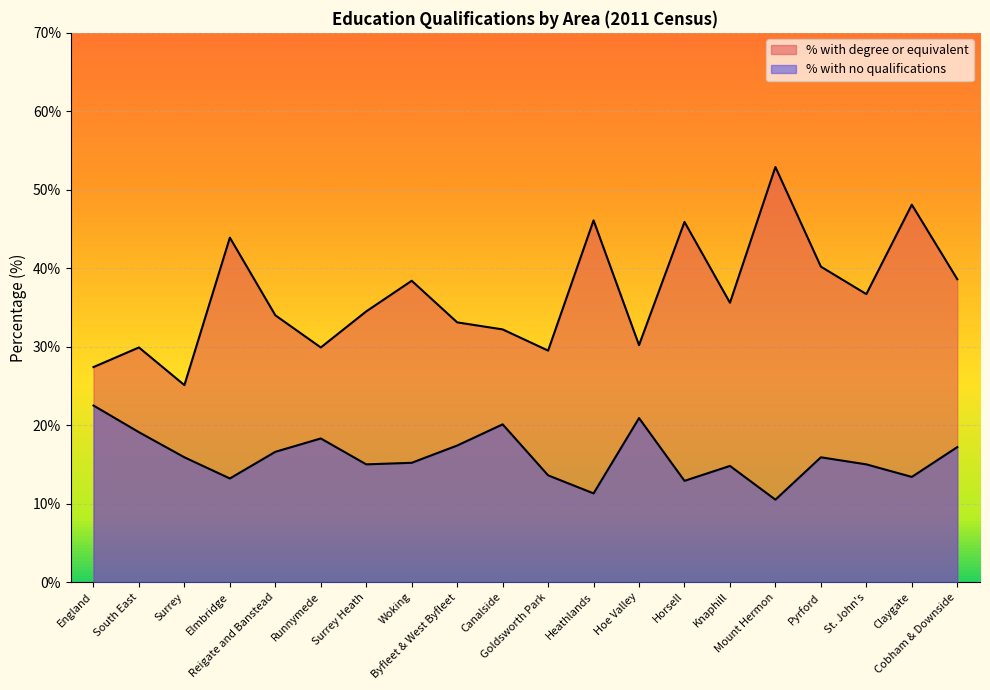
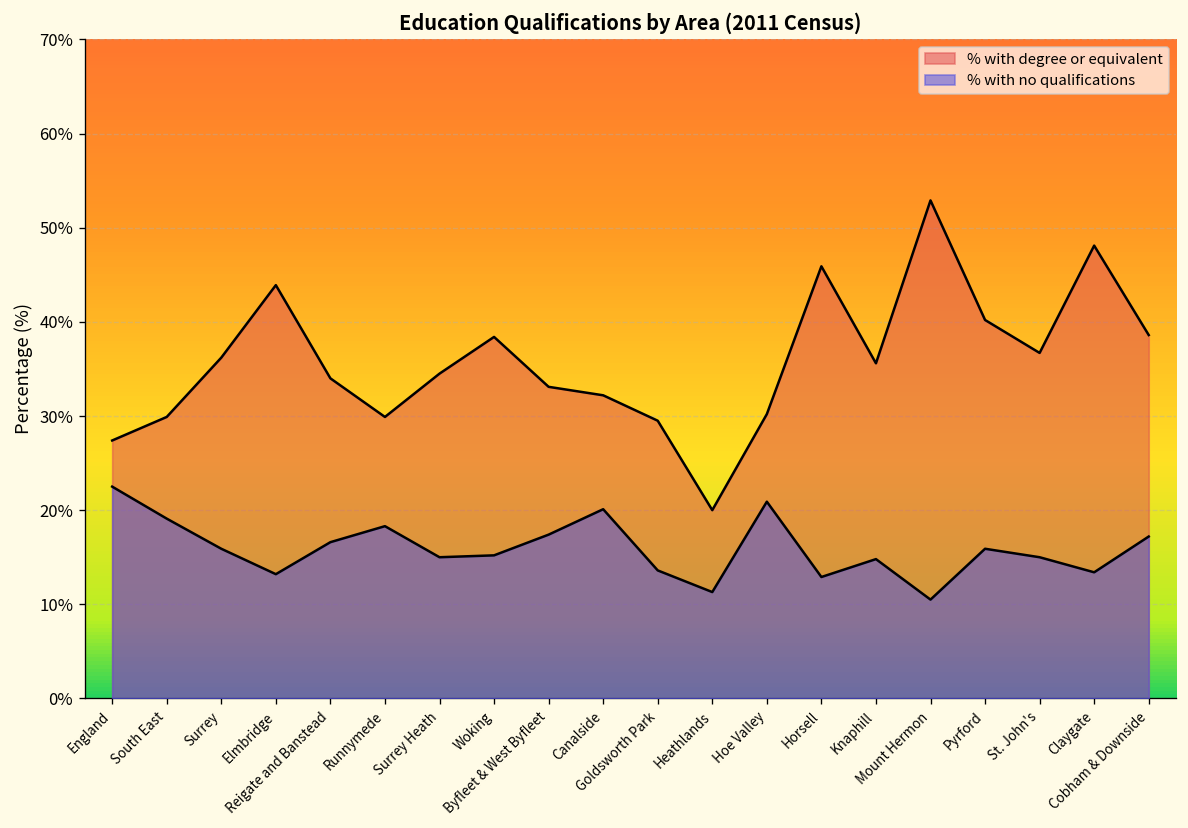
% with degree or equivalent, Surrey: 25% -> 36%
% with degree or equivalent, Heathlands: 46% -> 20%
